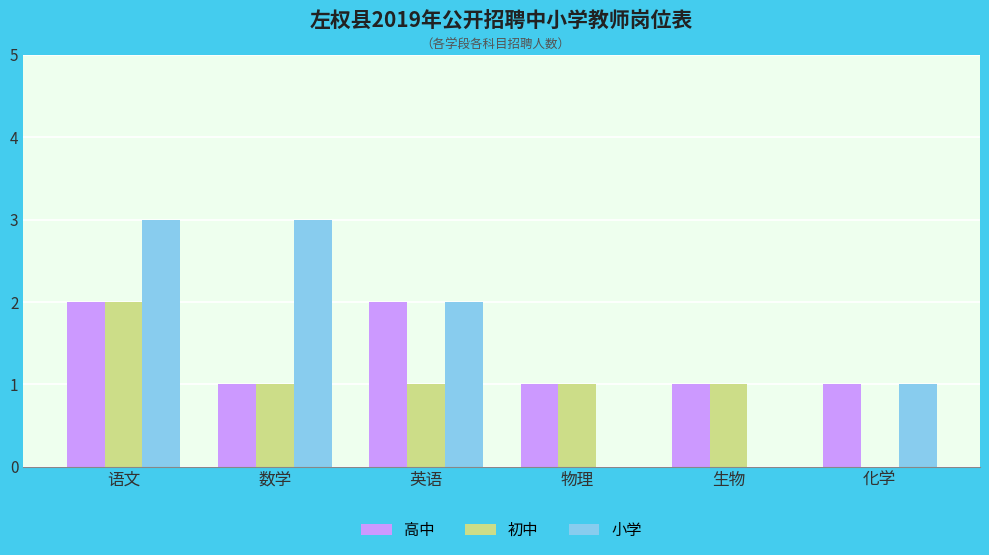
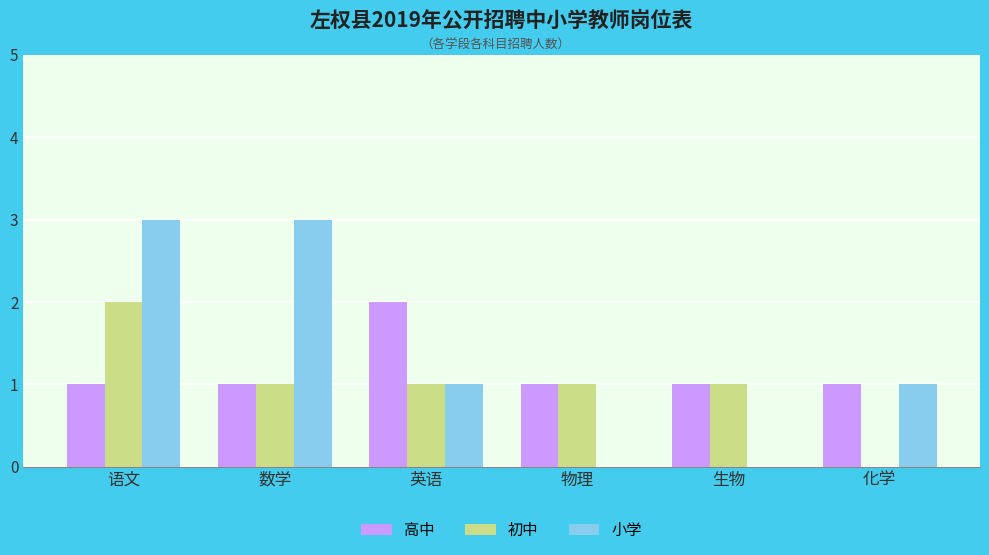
高中, 语文: 2 -> 1
小学, 英语: 2 -> 1
